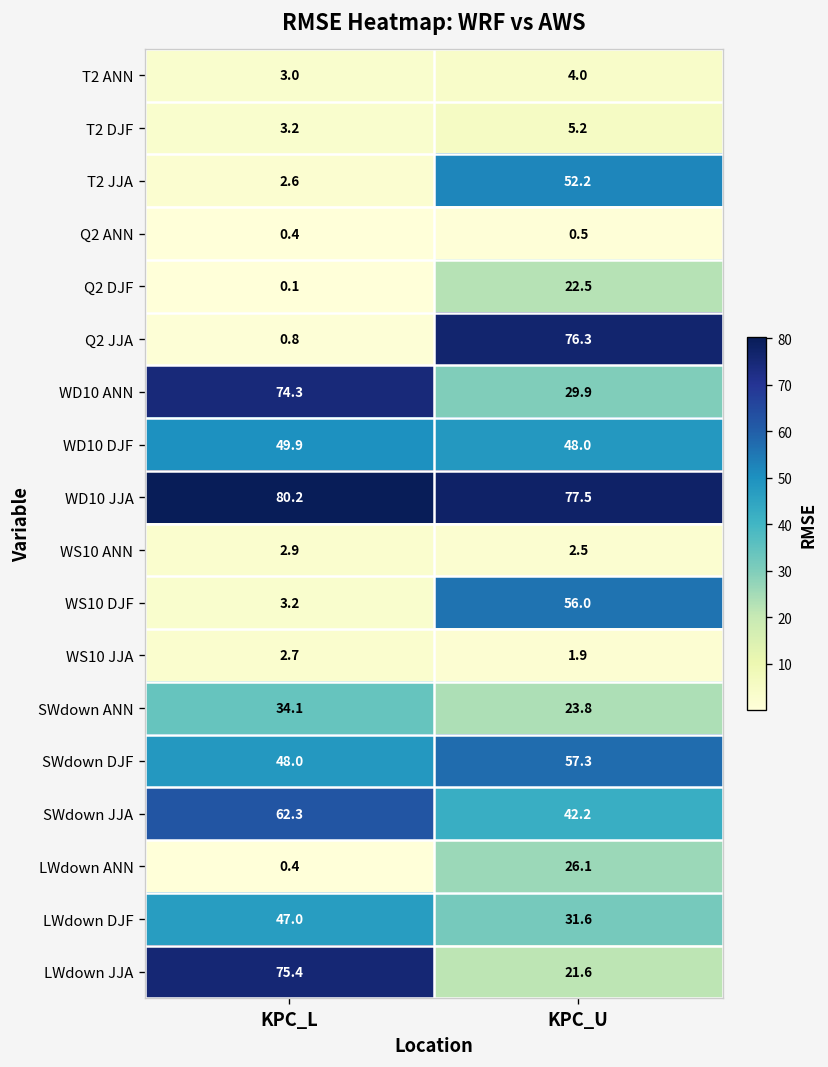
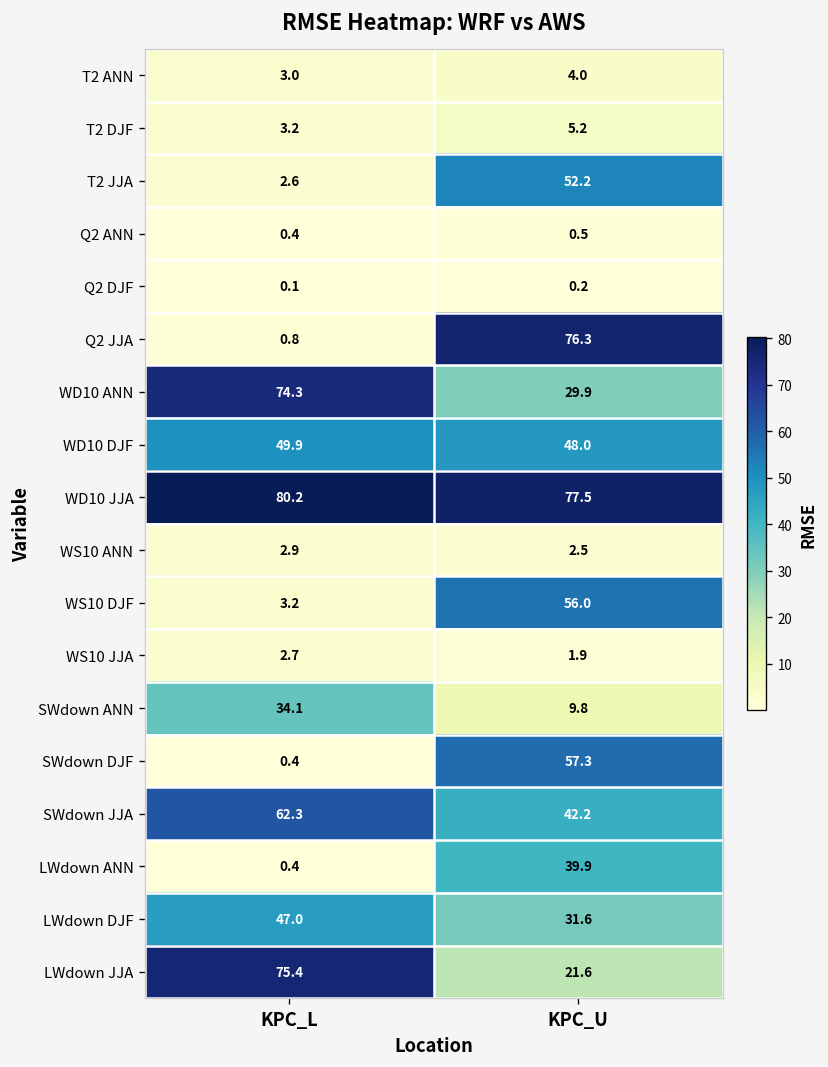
Q2 DJF, KPC_U: 22.5 -> 0.2
SWdown ANN, KPC_U: 23.8 -> 9.8
SWdown DJF, KPC_L: 48.0 -> 0.4
LWdown ANN, KPC_U: 26.1 -> 39.9
